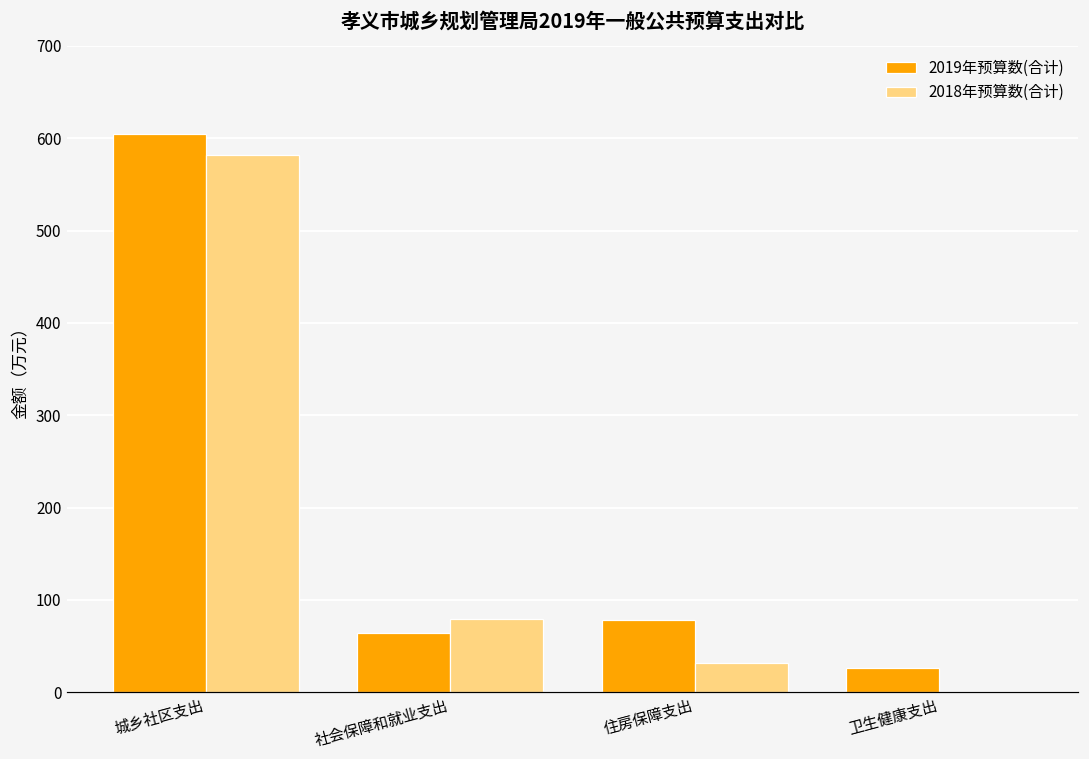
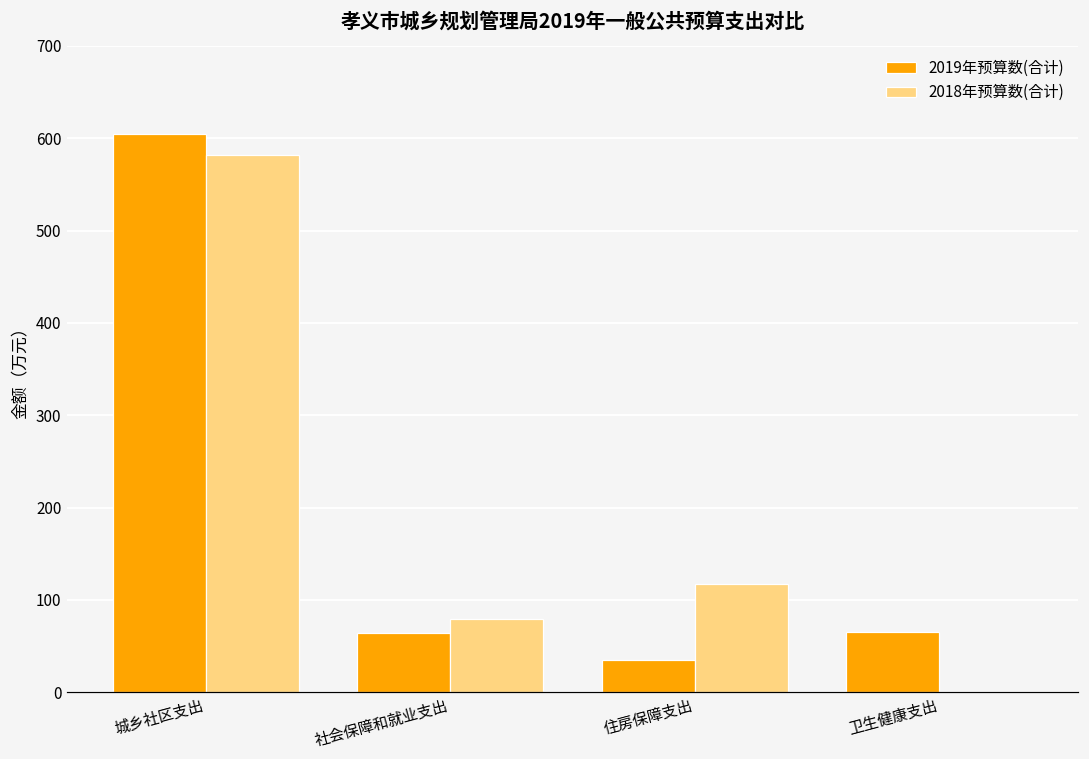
2019年预算数(合计), 住房保障支出: 80 -> 30
2018年预算数(合计), 住房保障支出: 30 -> 120
2019年预算数(合计), 卫生健康支出: 30 -> 70
